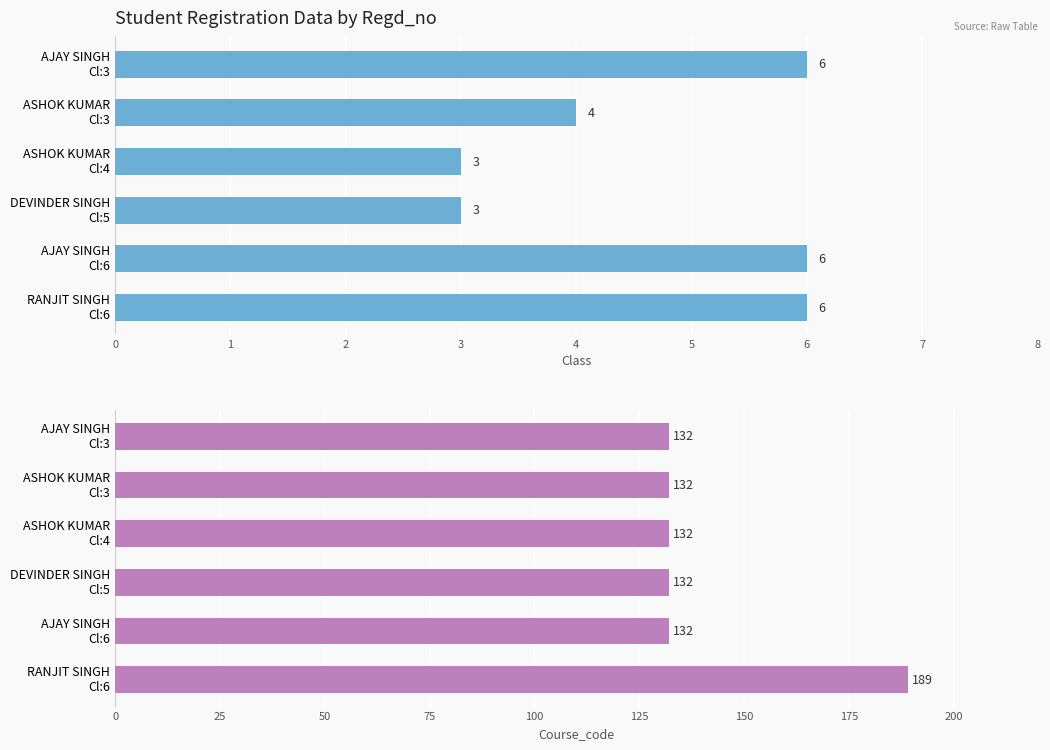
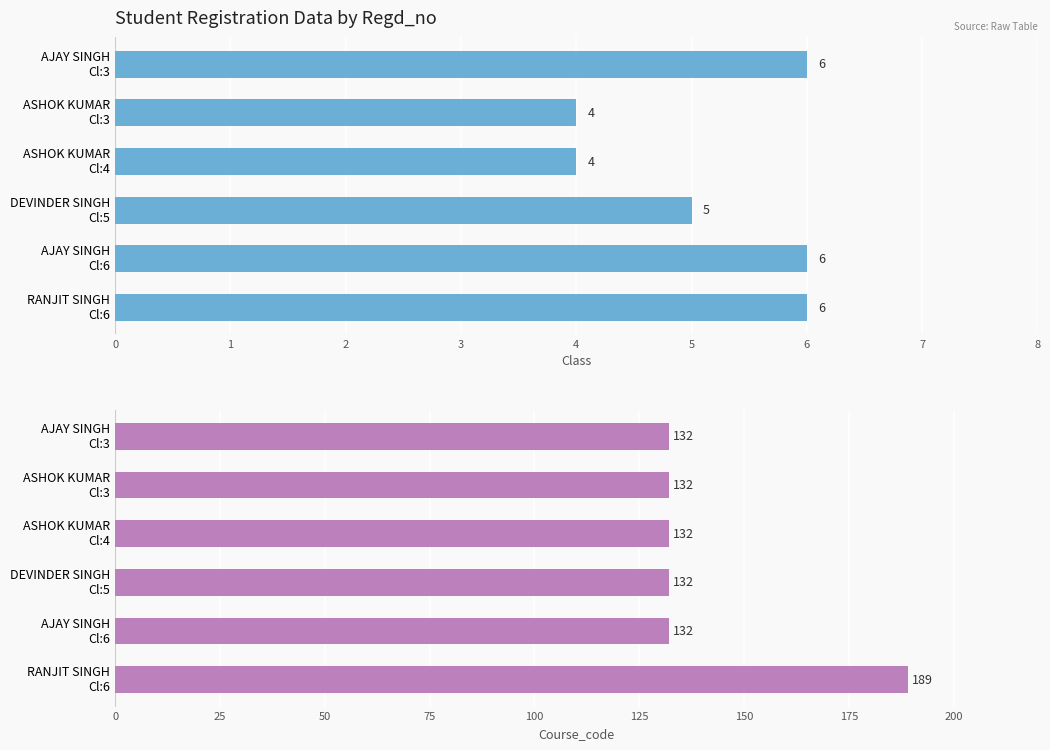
Student Registration Data by Regd_no, ASHOK KUMAR Cl:4: 3 -> 4
Student Registration Data by Regd_no, DEVINDER SINGH Cl:5: 3 -> 5
